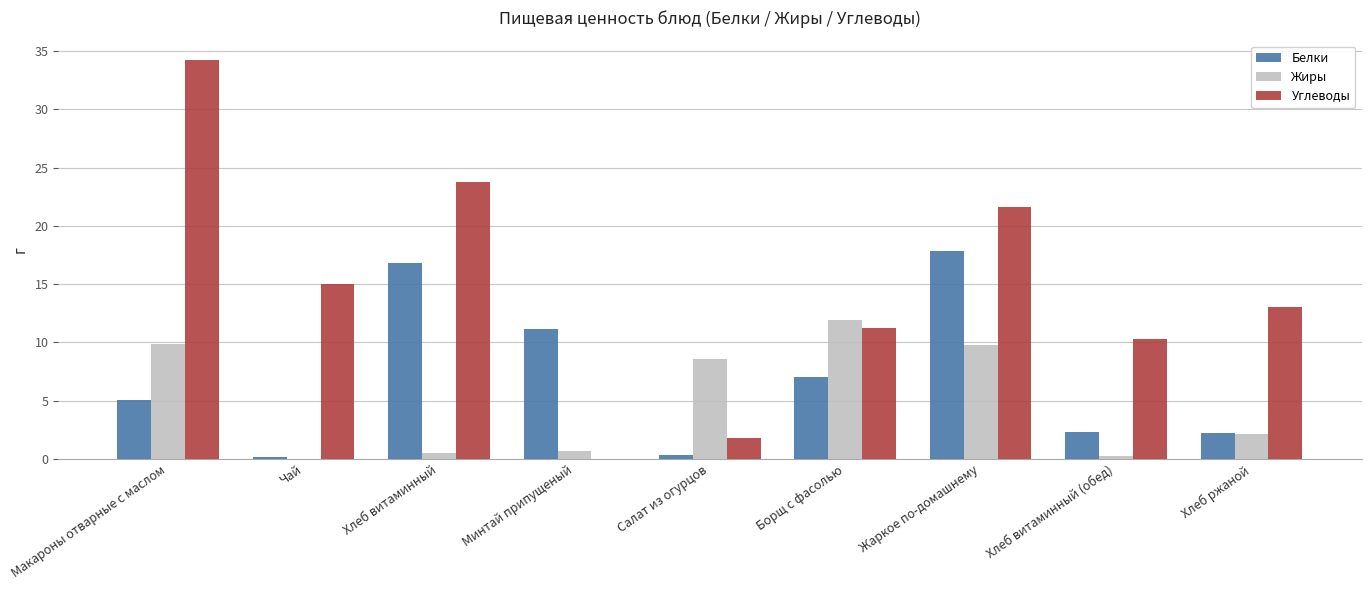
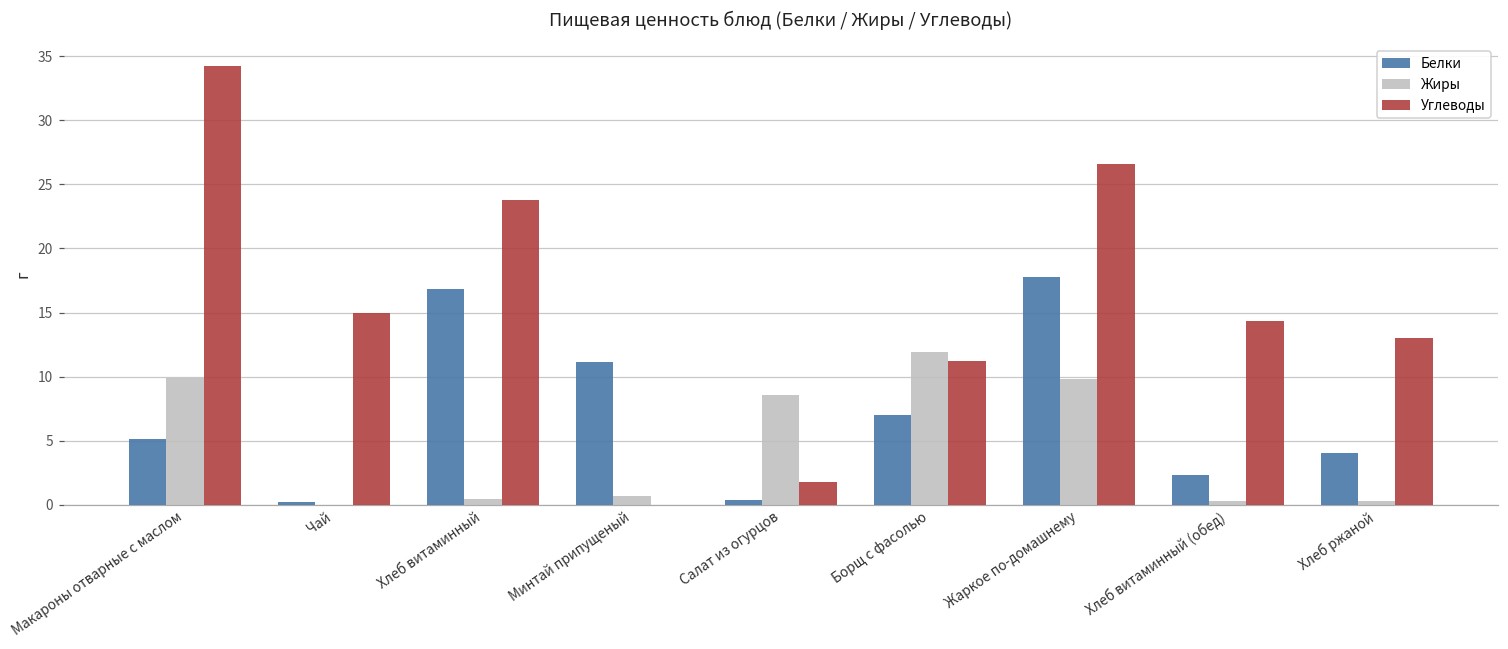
Углеводы, Жаркое по-домашнему: 21.6 -> 26.6
Углеводы, Хлеб витаминный (обед): 10.3 -> 14.4
Белки, Хлеб ржаной: 2.3 -> 4.1
Жиры, Хлеб ржаной: 2.1 -> 0.3
